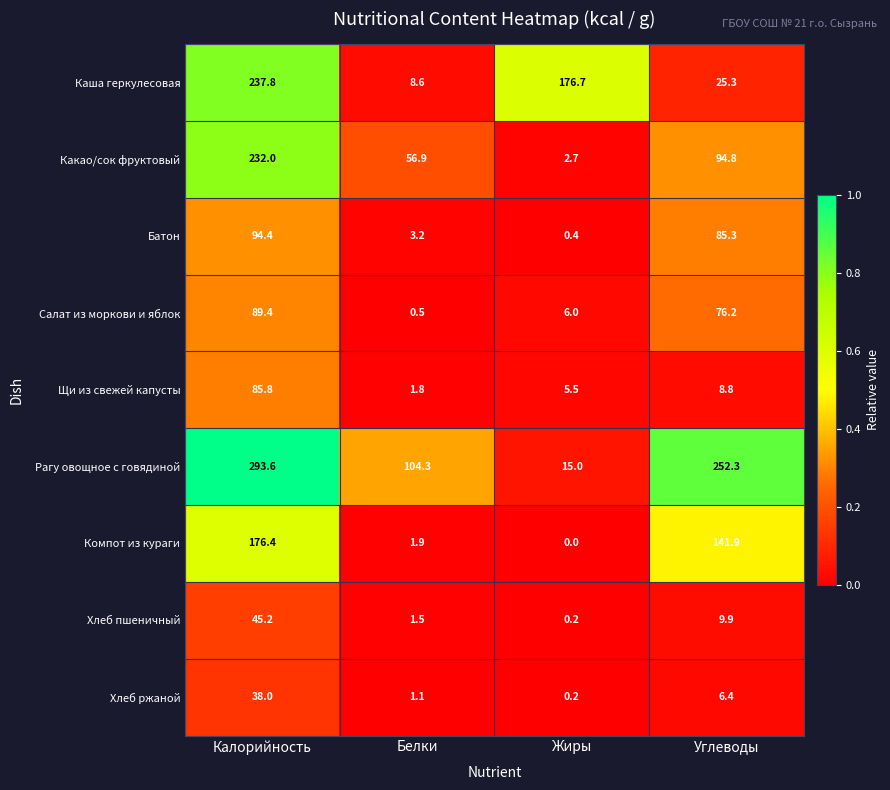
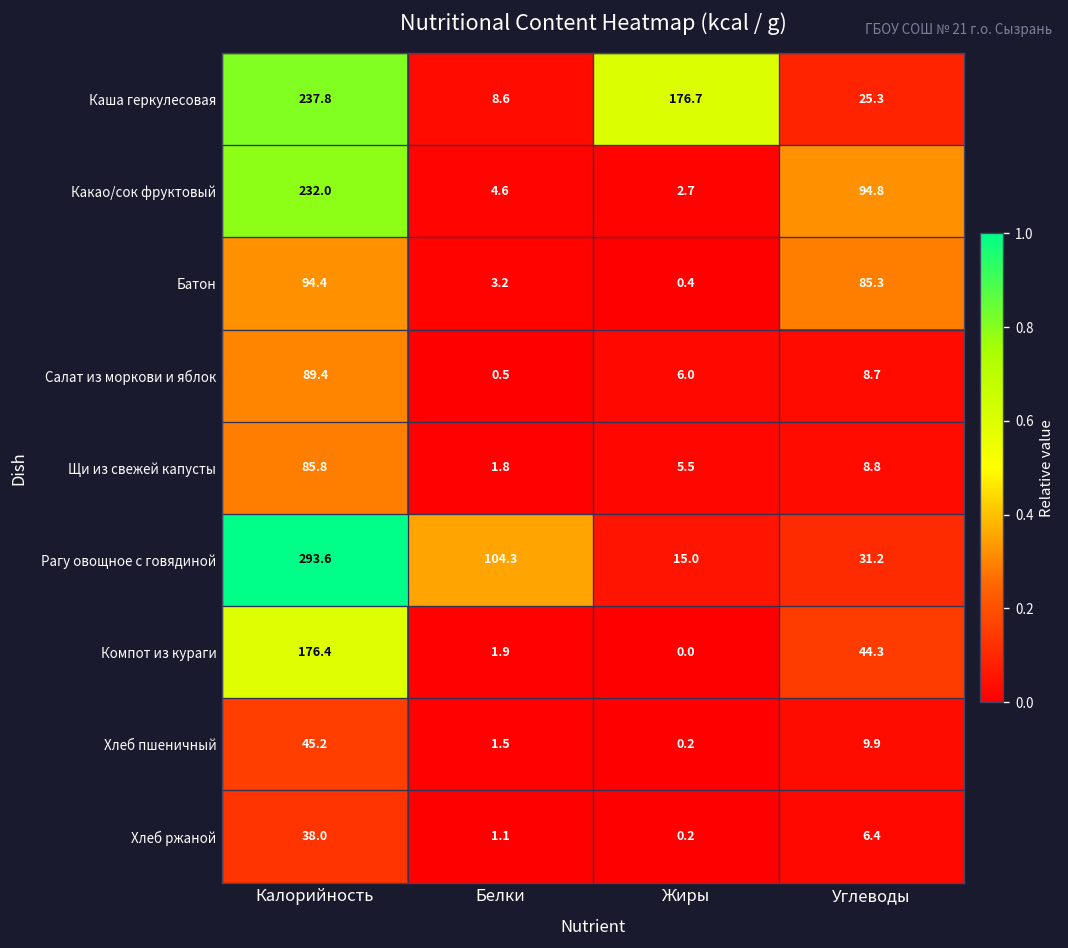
Какао/сок фруктовый, Белки: 56.9 -> 4.6
Салат из моркови и яблок, Углеводы: 76.2 -> 8.7
Рагу овощное с говядиной, Углеводы: 252.3 -> 31.2
Компот из кураги, Углеводы: 141.9 -> 44.3
